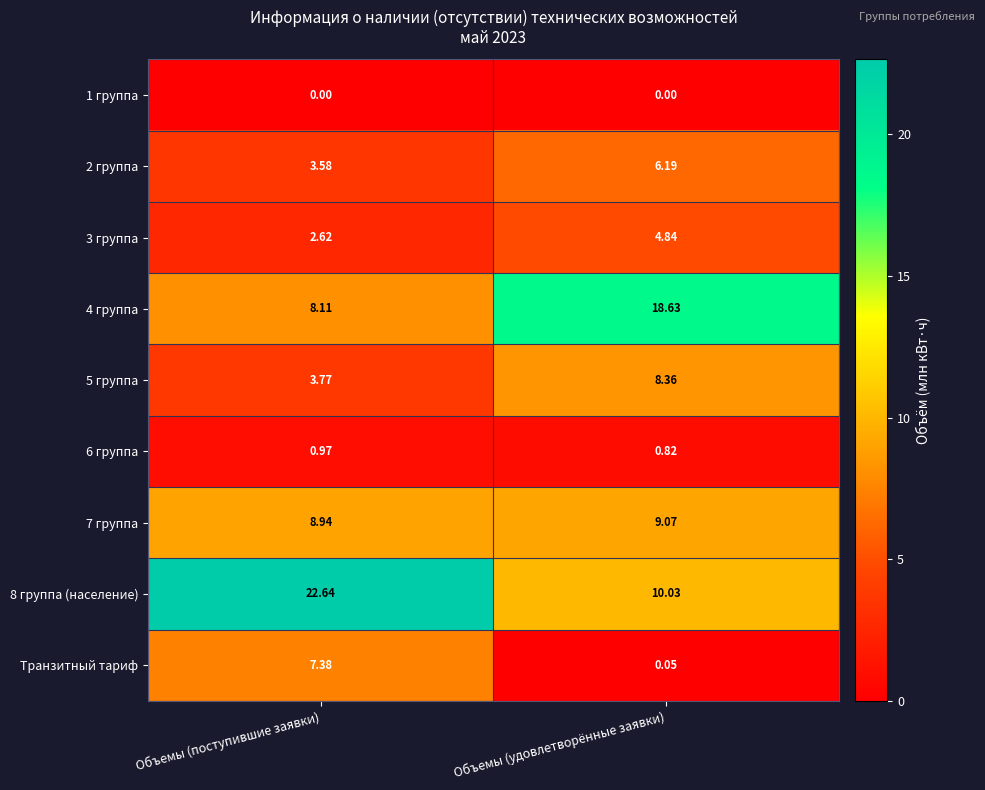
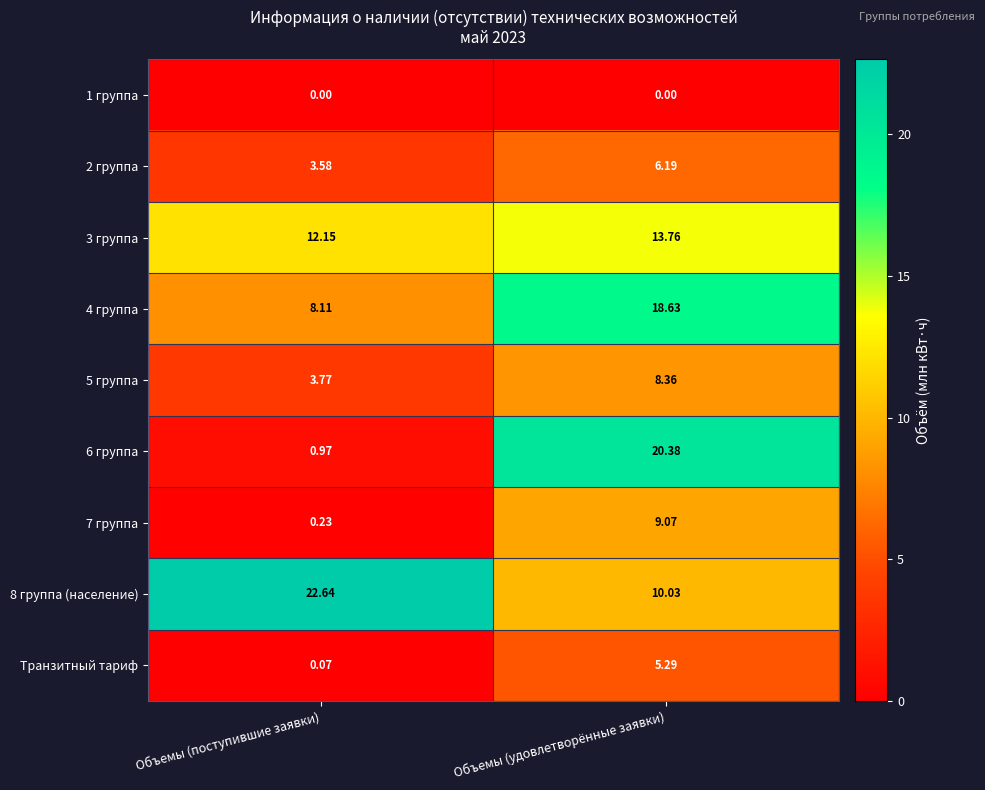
3 группа, Объемы (поступившие заявки): 2.62 -> 12.15
3 группа, Объемы (удовлетворённые заявки): 4.84 -> 13.76
6 группа, Объемы (удовлетворённые заявки): 0.82 -> 20.38
7 группа, Объемы (поступившие заявки): 8.94 -> 0.23
Транзитный тариф, Объемы (поступившие заявки): 7.38 -> 0.07
Транзитный тариф, Объемы (удовлетворённые заявки): 0.05 -> 5.29
